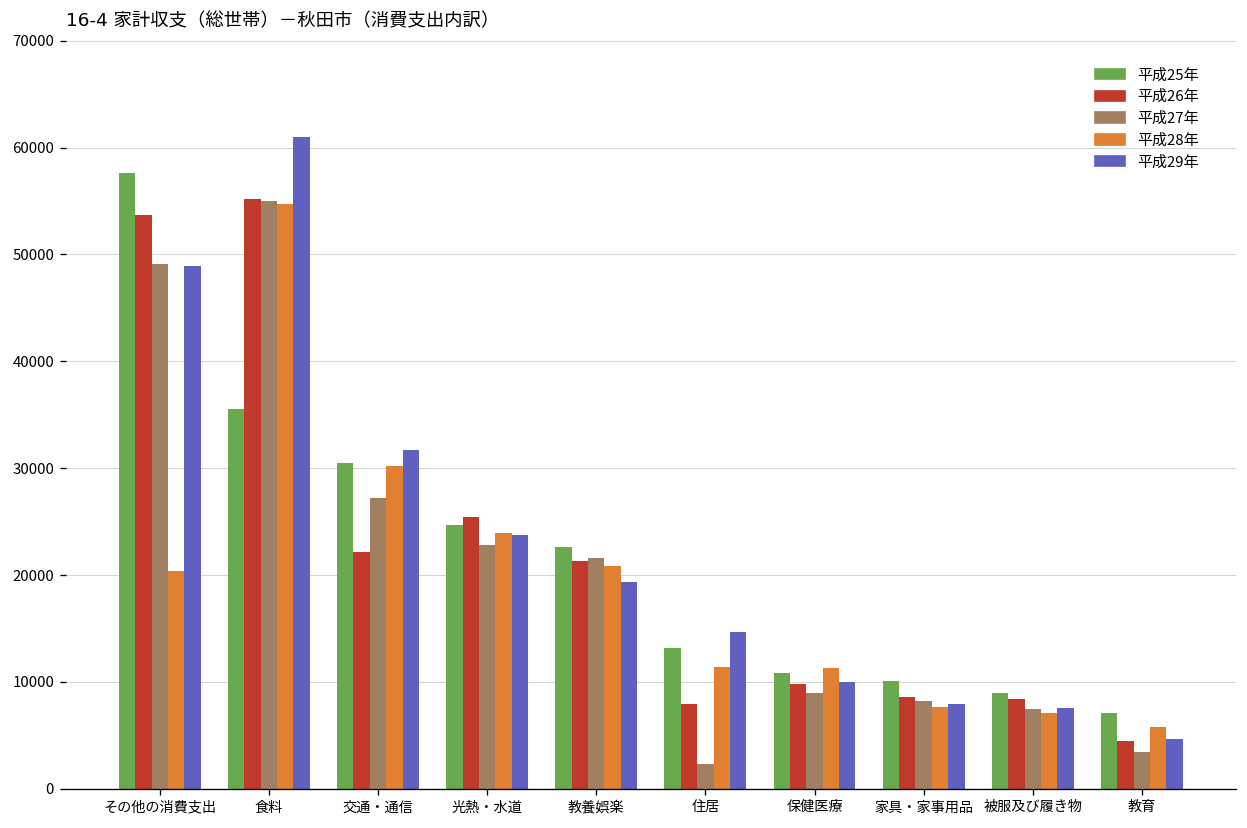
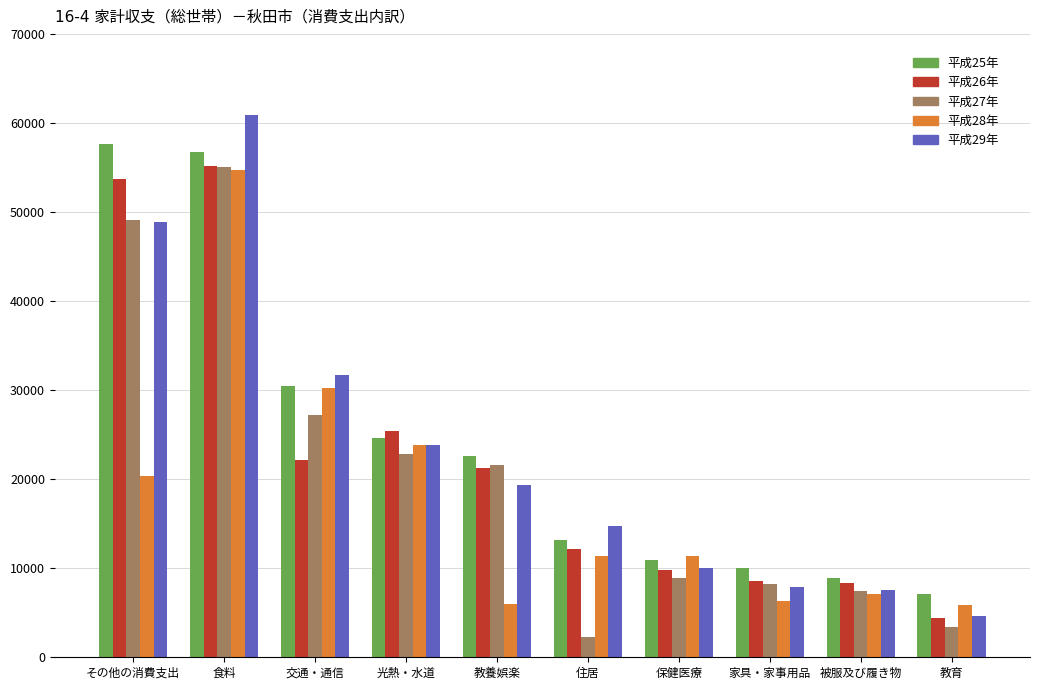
平成25年, 食料: 36000 -> 57000
平成28年, 教養娯楽: 21000 -> 6000
平成26年, 住居: 8000 -> 12000
平成28年, 家具・家事用品: 8000 -> 6000
